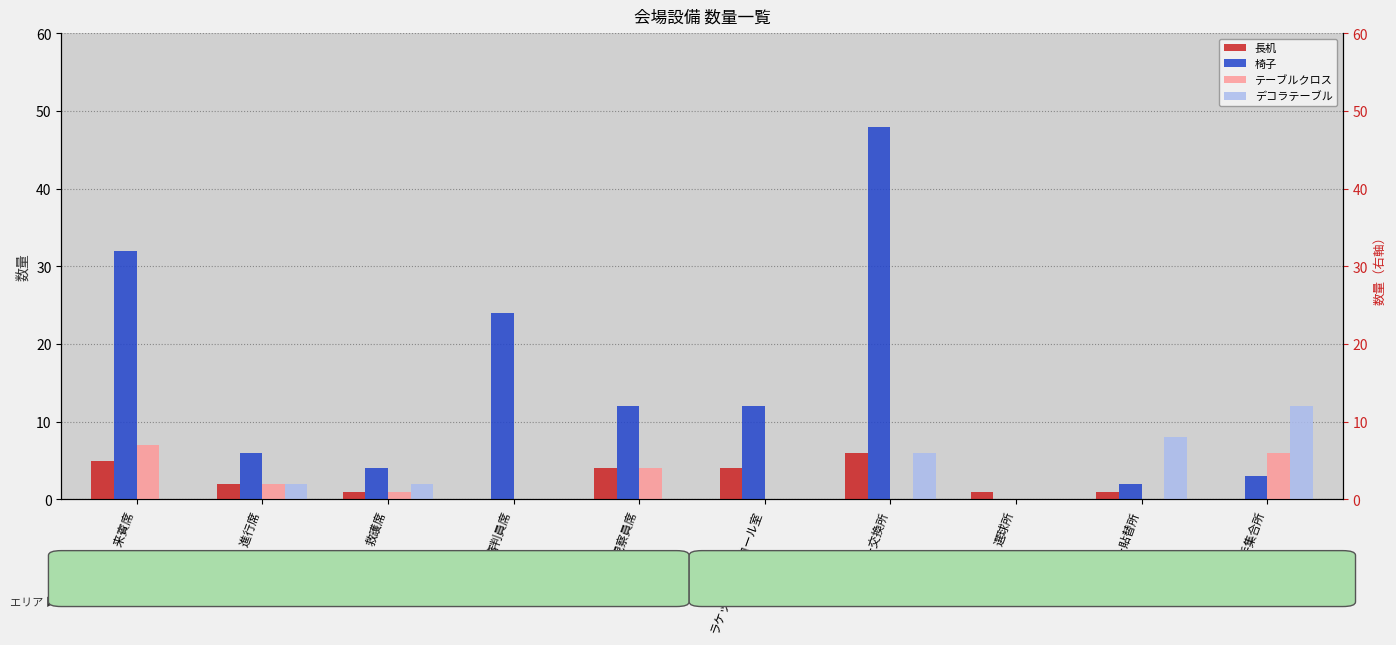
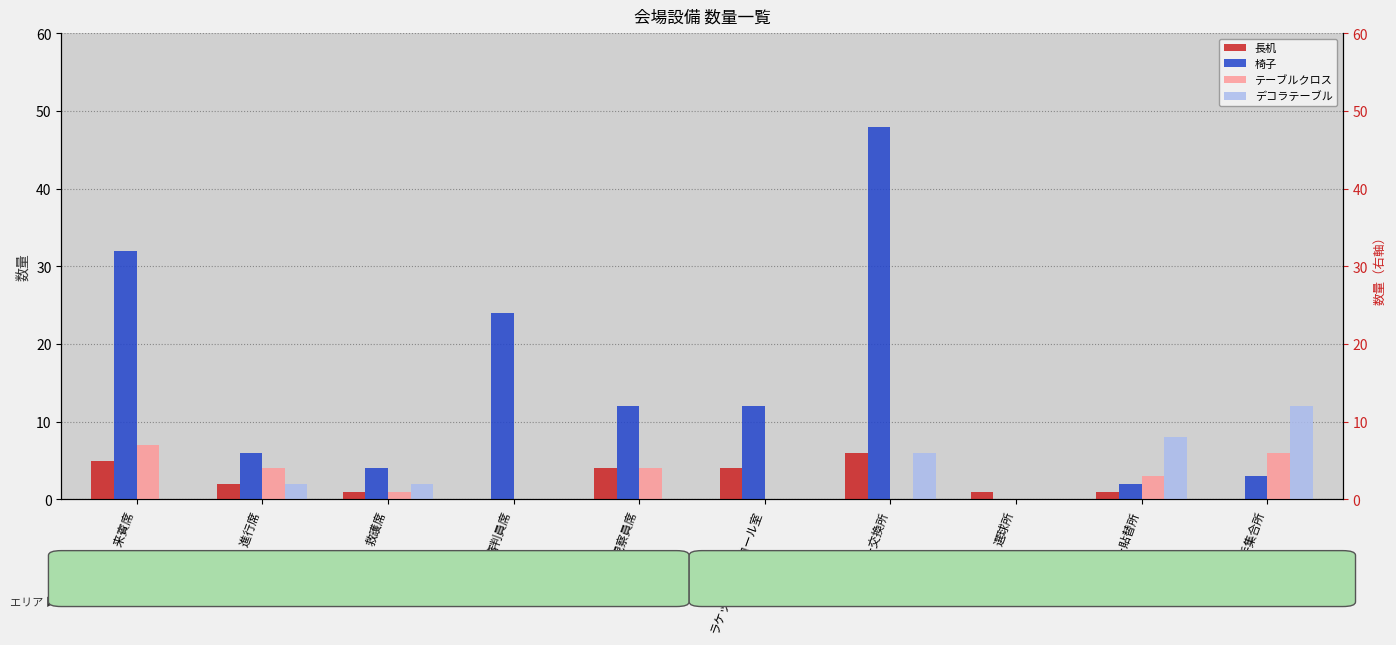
テーブルクロス, 放送・進行席: 2 -> 4
テーブルクロス, ラバー貼替所: 0 -> 3
